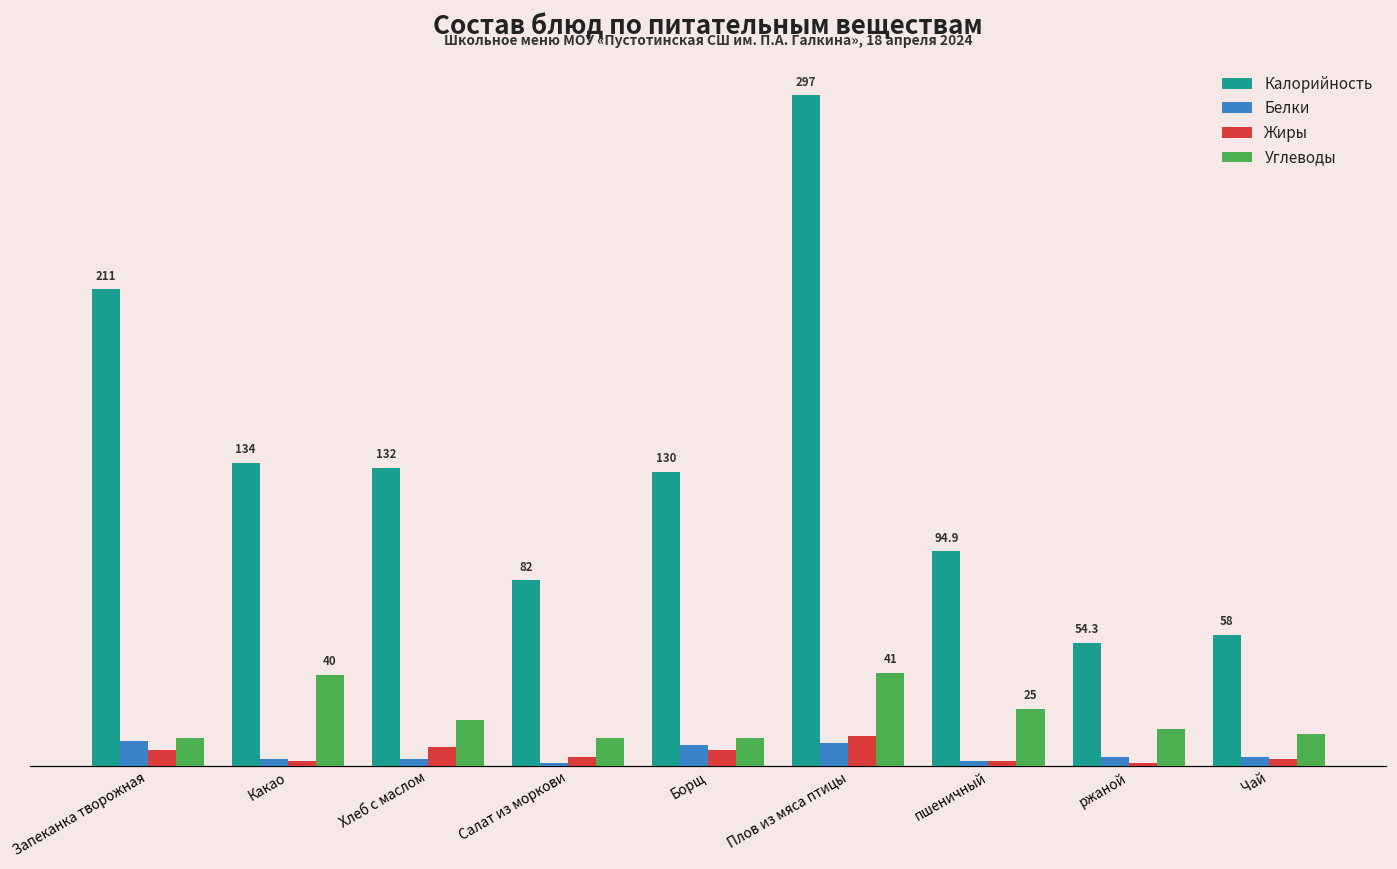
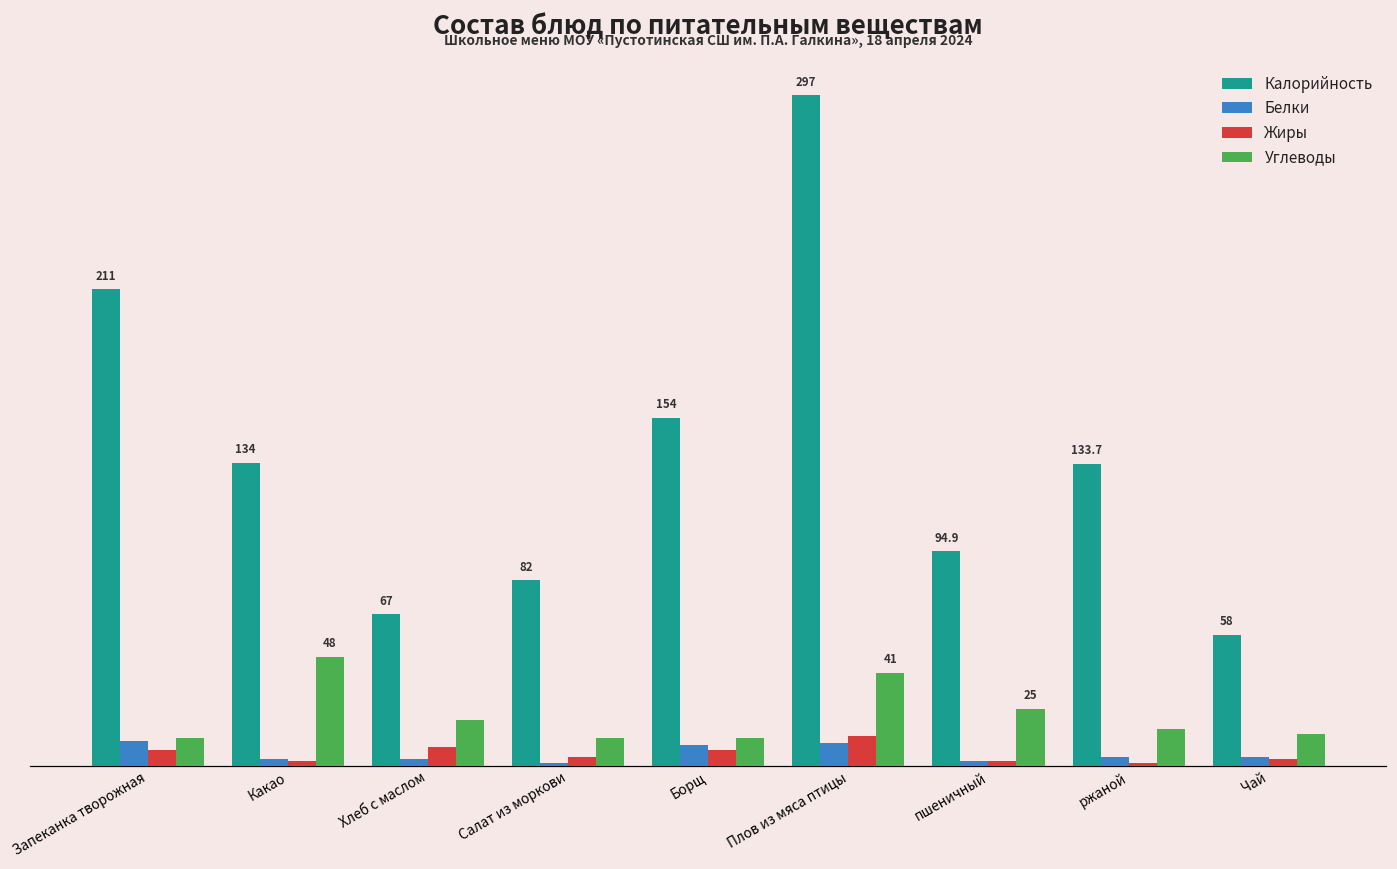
Углеводы, Какао: 40 -> 48
Калорийность, Хлеб с маслом: 132 -> 67
Калорийность, Борщ: 130 -> 154
Калорийность, ржаной: 54.3 -> 133.7
